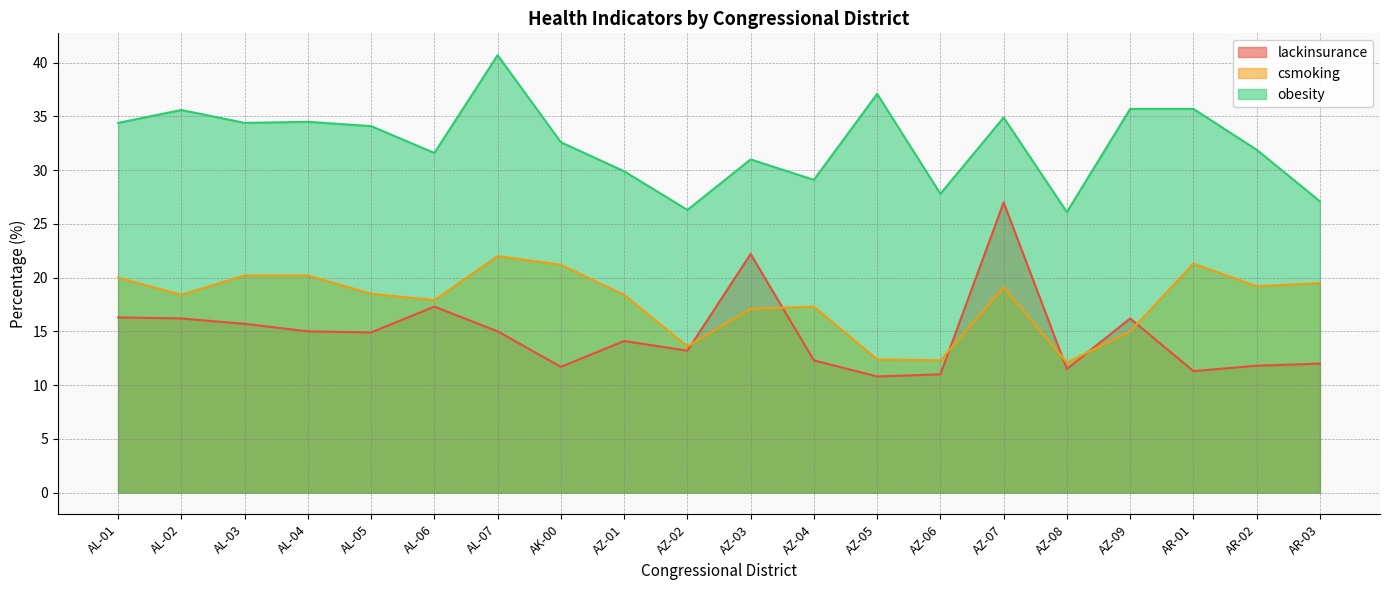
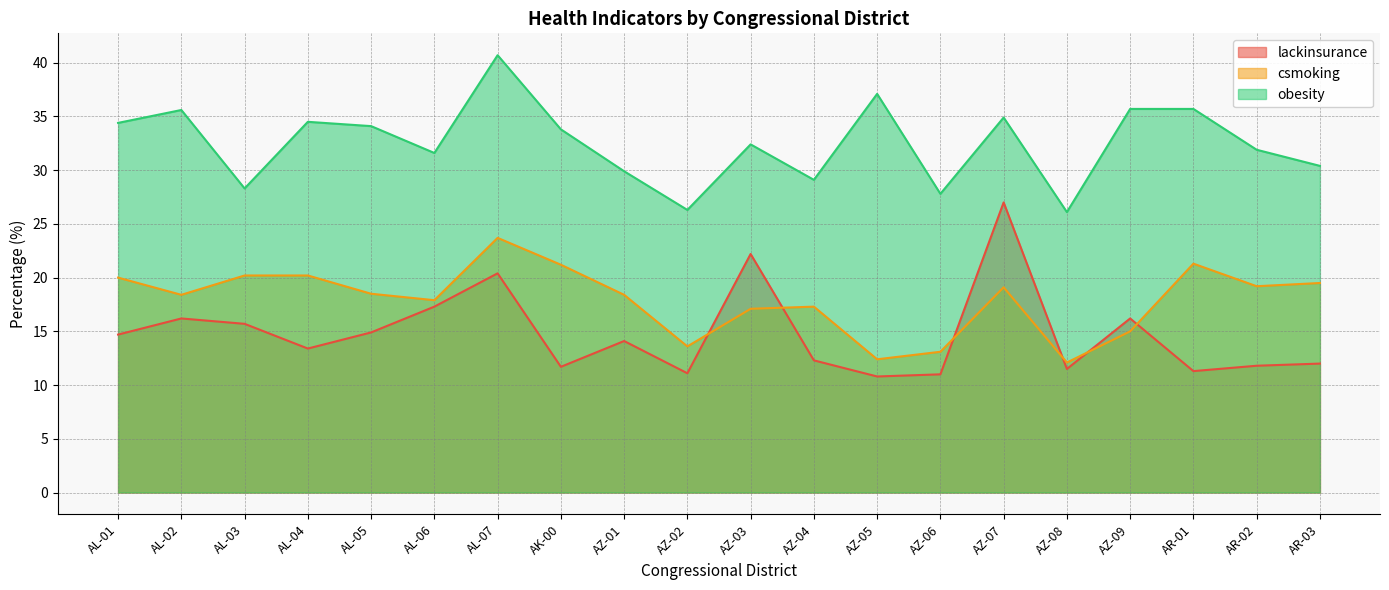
lackinsurance, AL-01: 16.3 -> 14.7
obesity, AL-03: 34.4 -> 28.3
lackinsurance, AL-04: 15.0 -> 13.4
lackinsurance, AL-07: 15.0 -> 20.4
csmoking, AL-07: 22.0 -> 23.7
obesity, AK-00: 32.6 -> 33.8
lackinsurance, AZ-02: 13.2 -> 11.1
obesity, AZ-03: 31.0 -> 32.4
csmoking, AZ-06: 12.3 -> 13.1
obesity, AR-03: 27.1 -> 30.4
